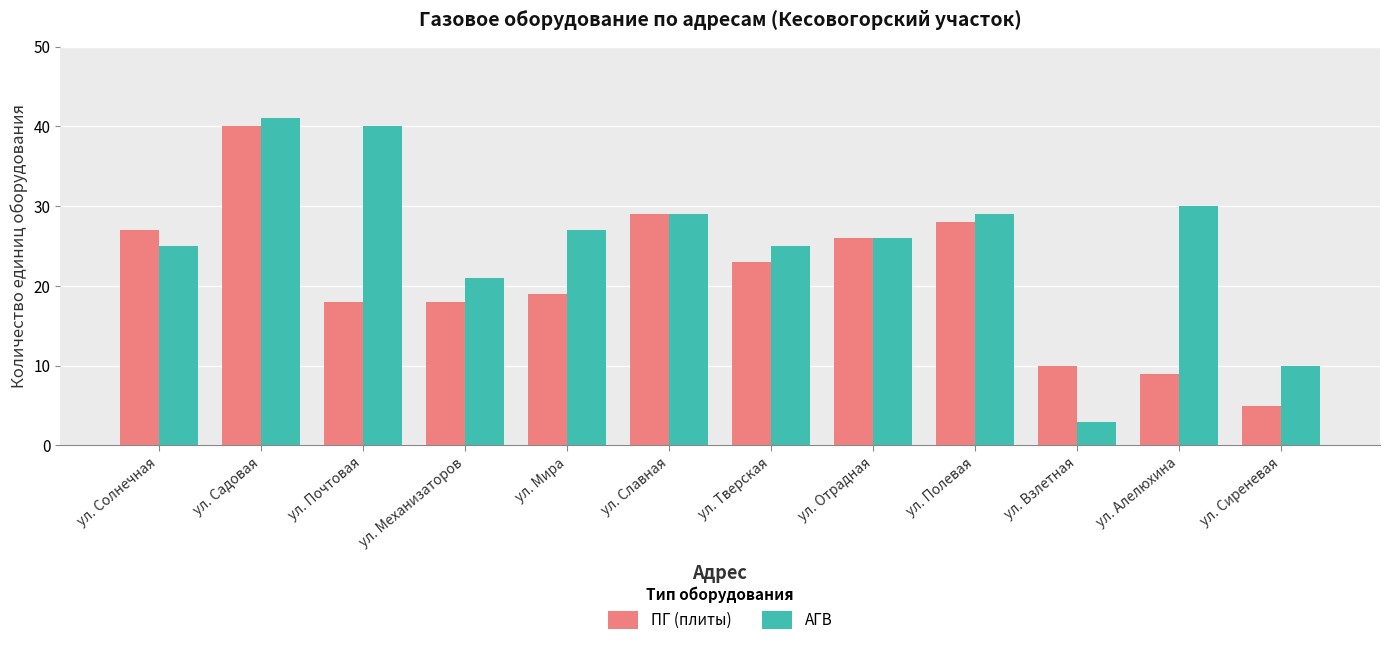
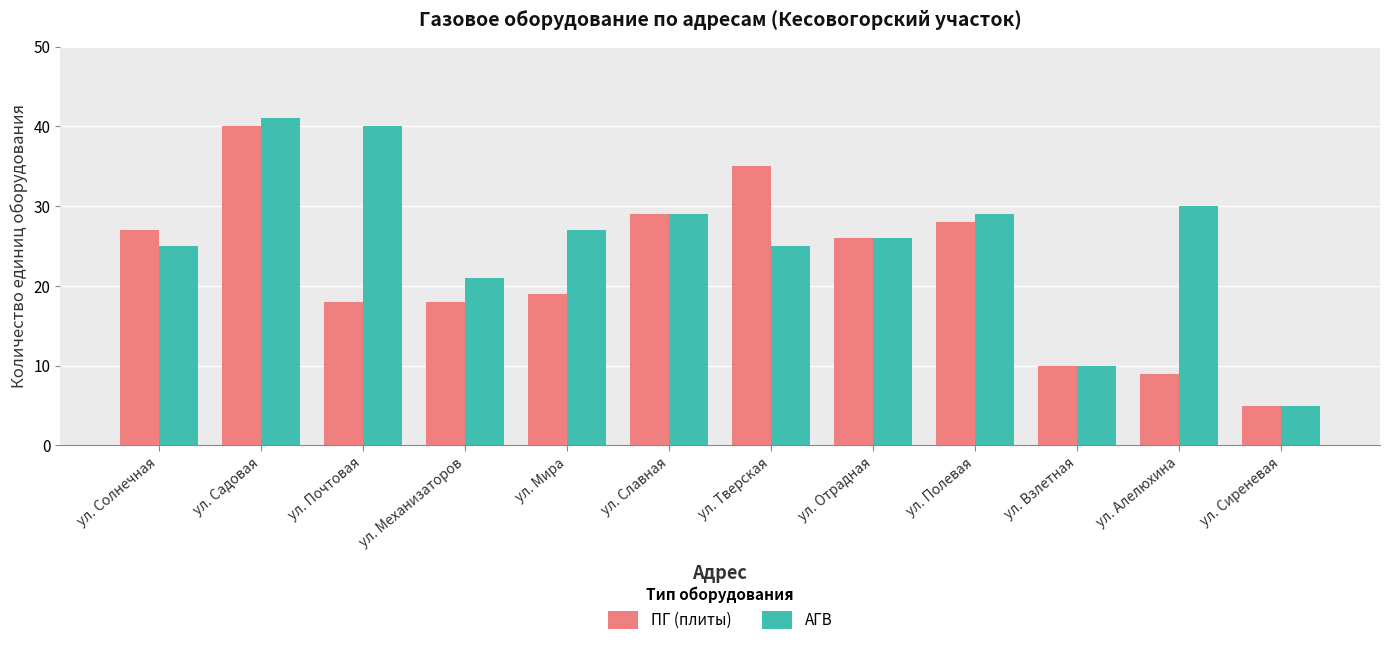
ПГ (плиты), ул. Тверская: 23 -> 35
АГВ, ул. Взлетная: 3 -> 10
АГВ, ул. Сиреневая: 10 -> 5
